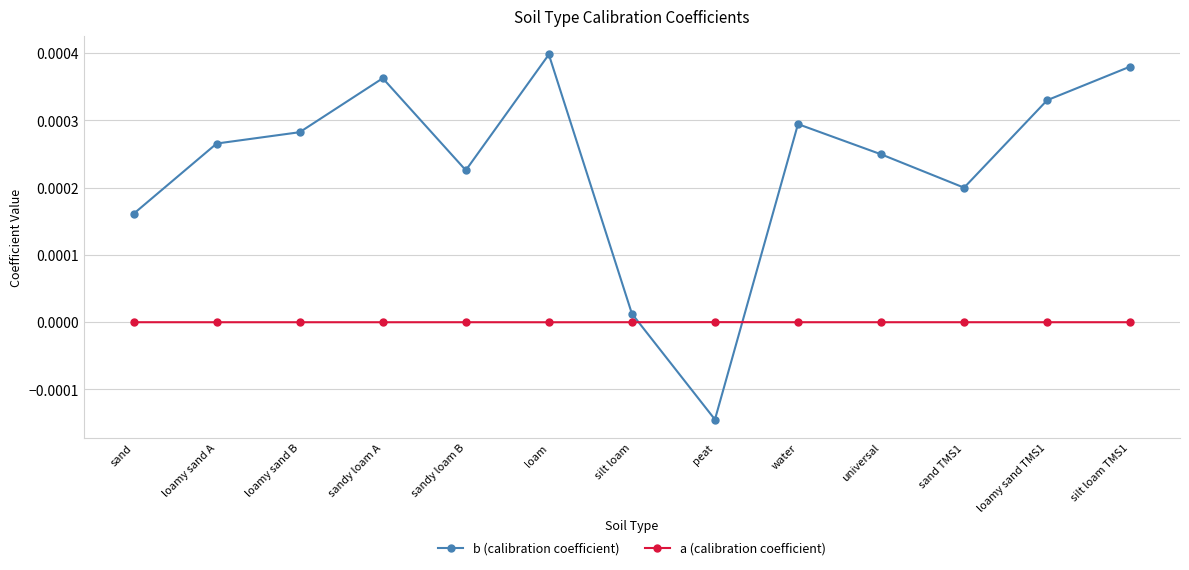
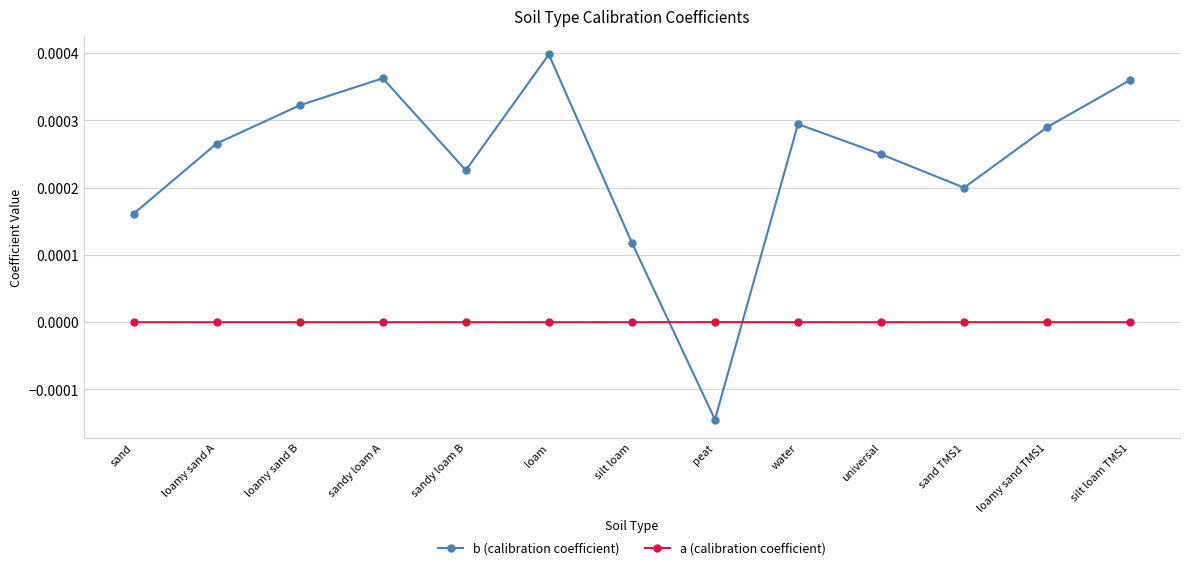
b (calibration coefficient), loamy sand B: 0.00028 -> 0.00032
b (calibration coefficient), silt loam: 0.00001 -> 0.00012
b (calibration coefficient), loamy sand TMS1: 0.00033 -> 0.00029
b (calibration coefficient), silt loam TMS1: 0.00038 -> 0.00036
